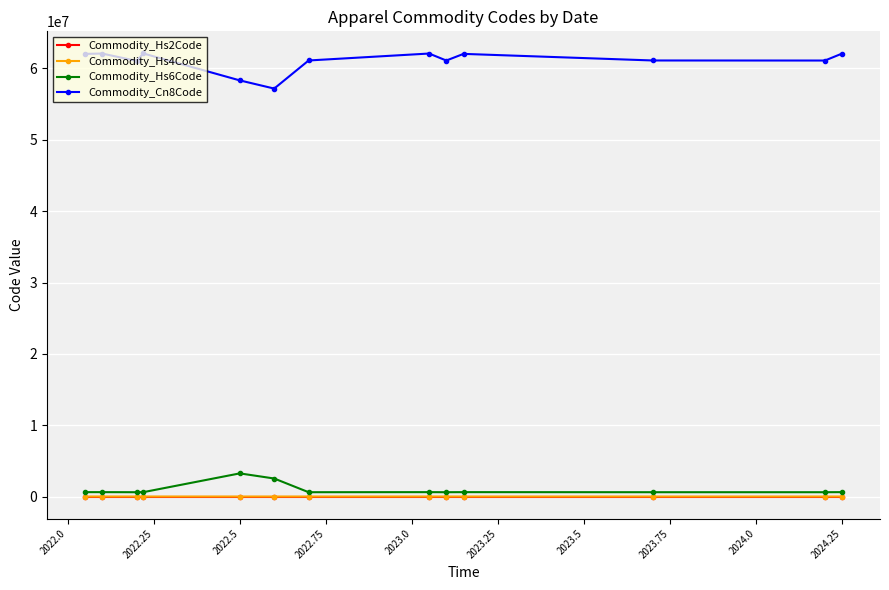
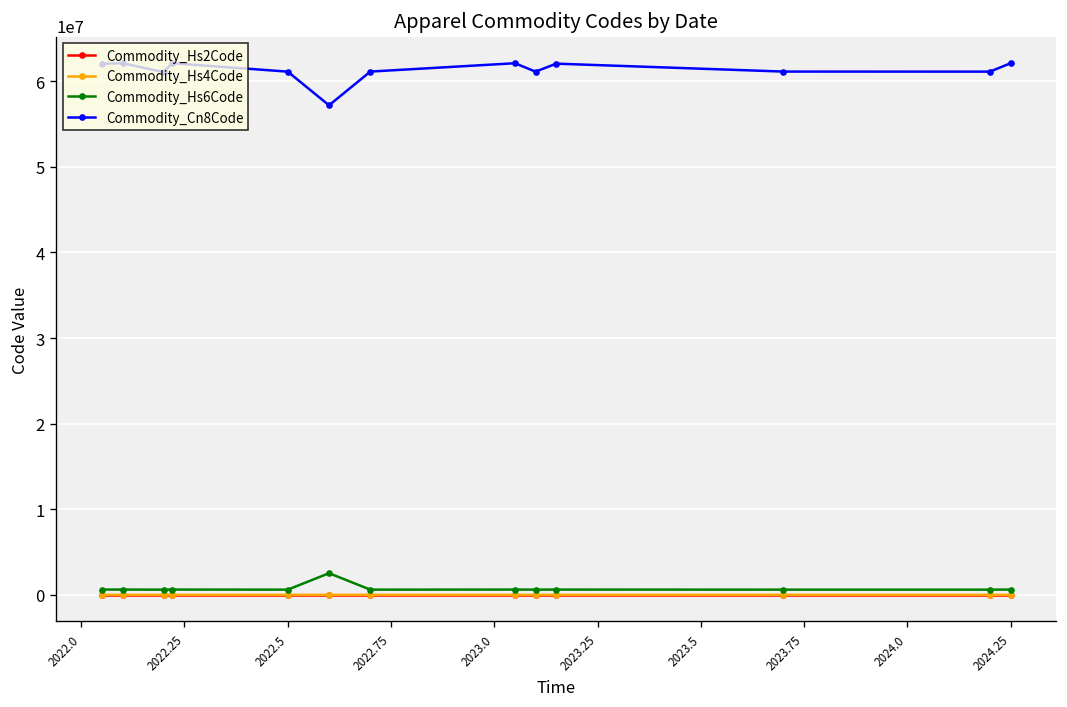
Commodity_Hs6Code, 2022.5: 3000000 -> 1000000
Commodity_Cn8Code, 2022.5: 58000000 -> 61000000
